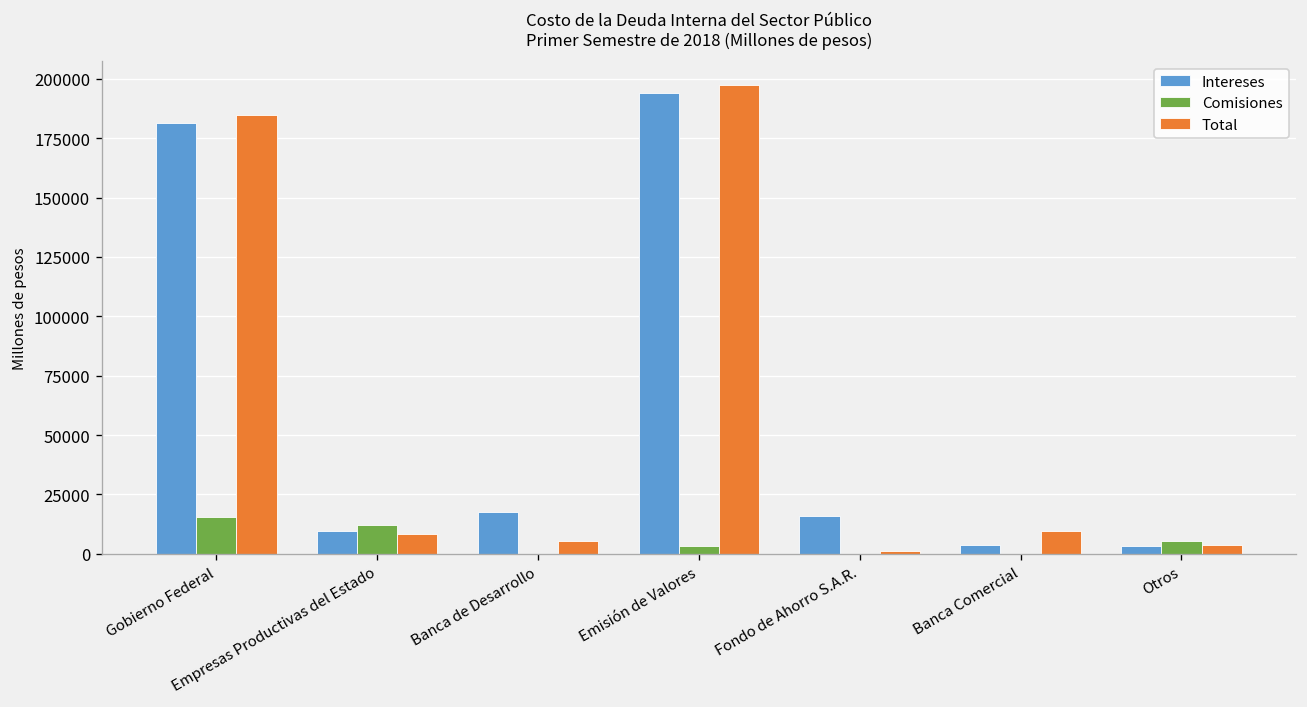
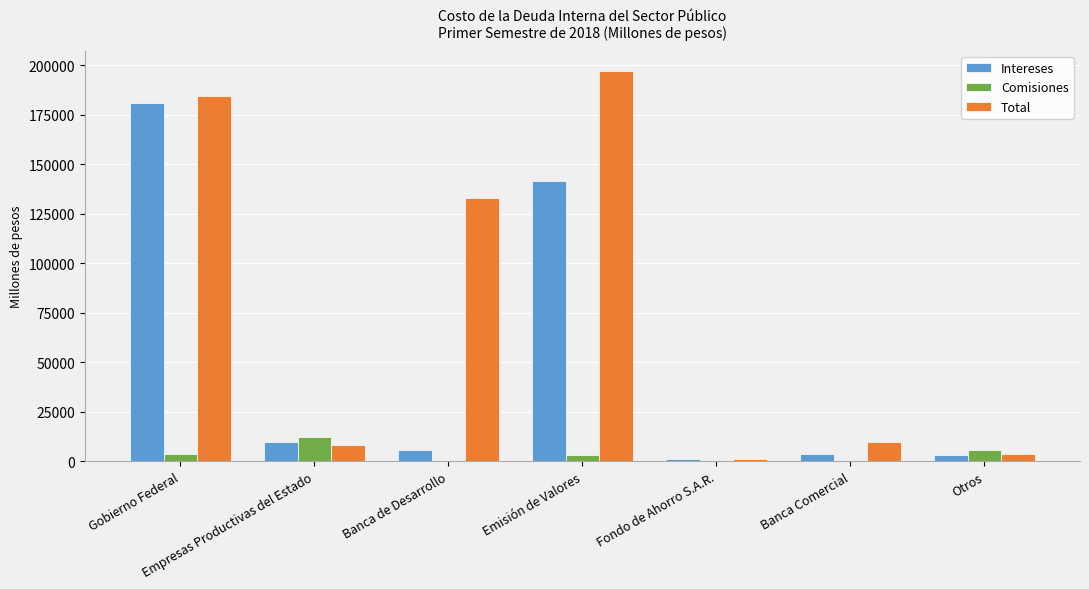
Comisiones, Gobierno Federal: 16000 -> 3000
Intereses, Banca de Desarrollo: 18000 -> 6000
Total, Banca de Desarrollo: 6000 -> 133000
Intereses, Emisión de Valores: 194000 -> 142000
Intereses, Fondo de Ahorro S.A.R.: 16000 -> 1000
